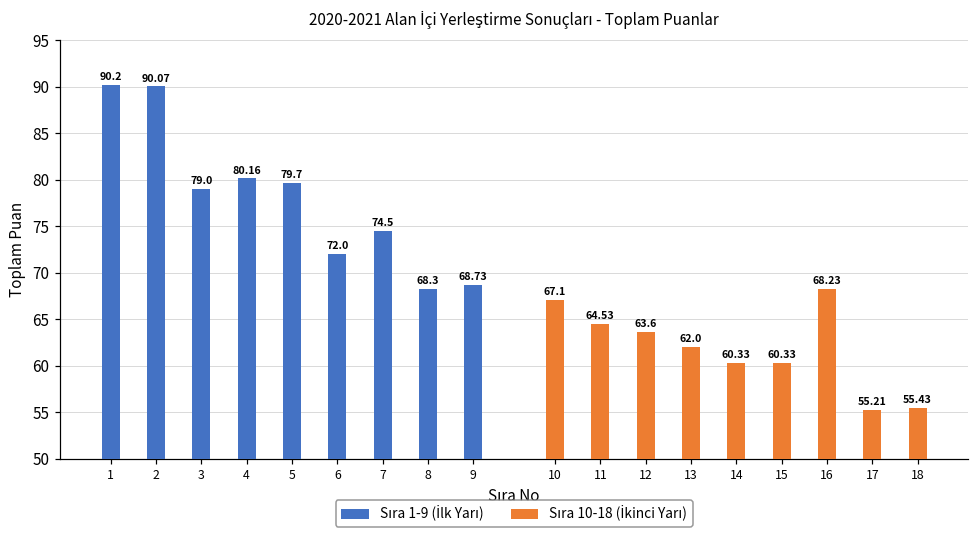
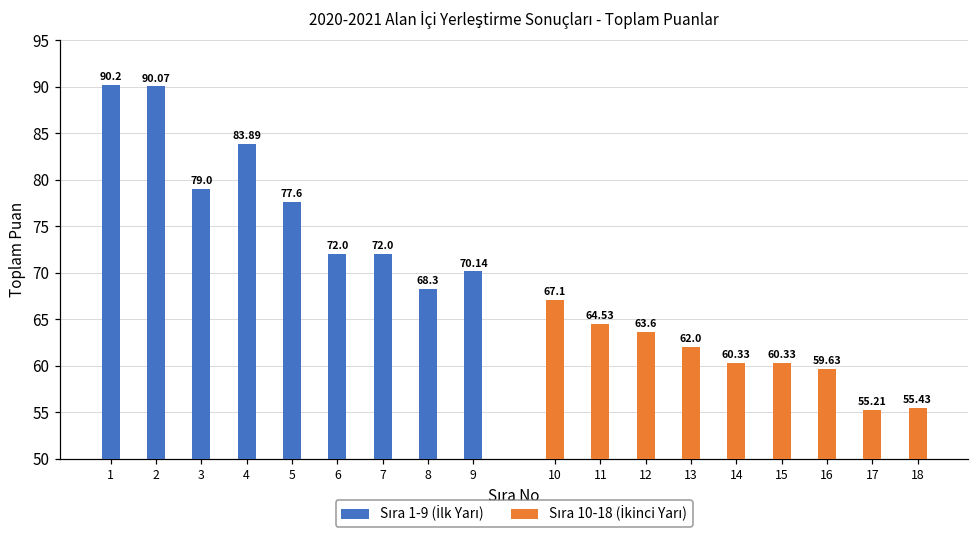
Sıra 1-9 (İlk Yarı), 4: 80.16 -> 83.89
Sıra 1-9 (İlk Yarı), 5: 79.7 -> 77.6
Sıra 1-9 (İlk Yarı), 7: 74.5 -> 72.0
Sıra 1-9 (İlk Yarı), 9: 68.73 -> 70.14
Sıra 10-18 (İkinci Yarı), 16: 68.23 -> 59.63
